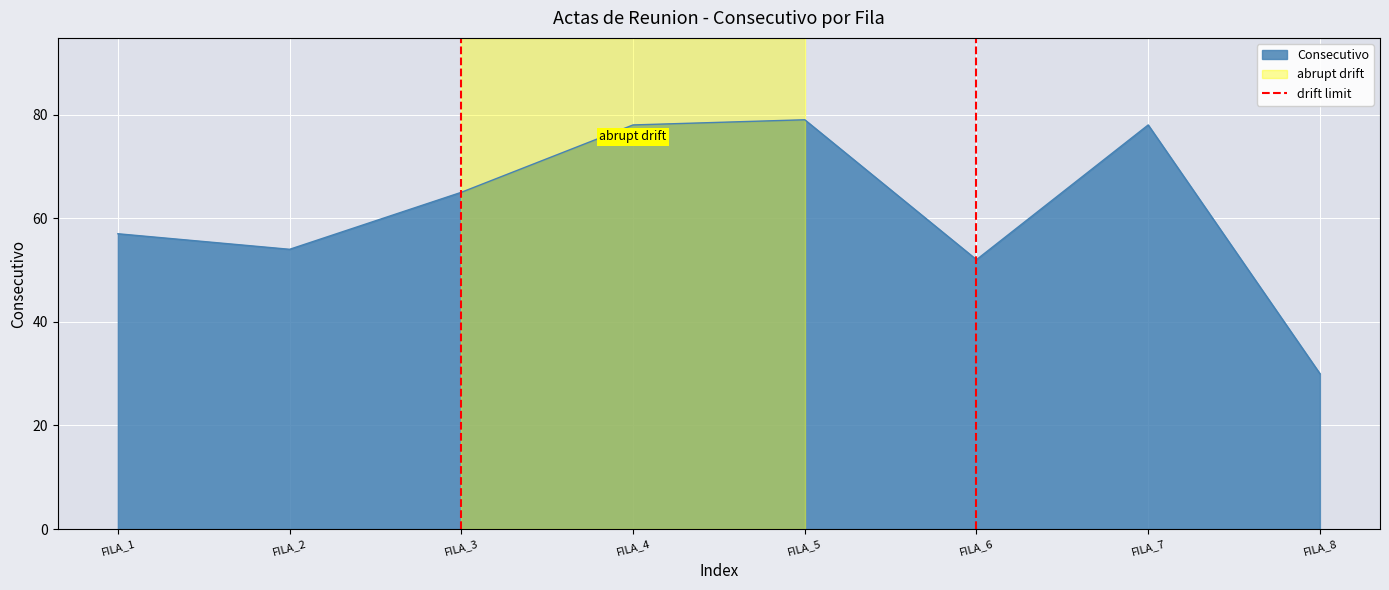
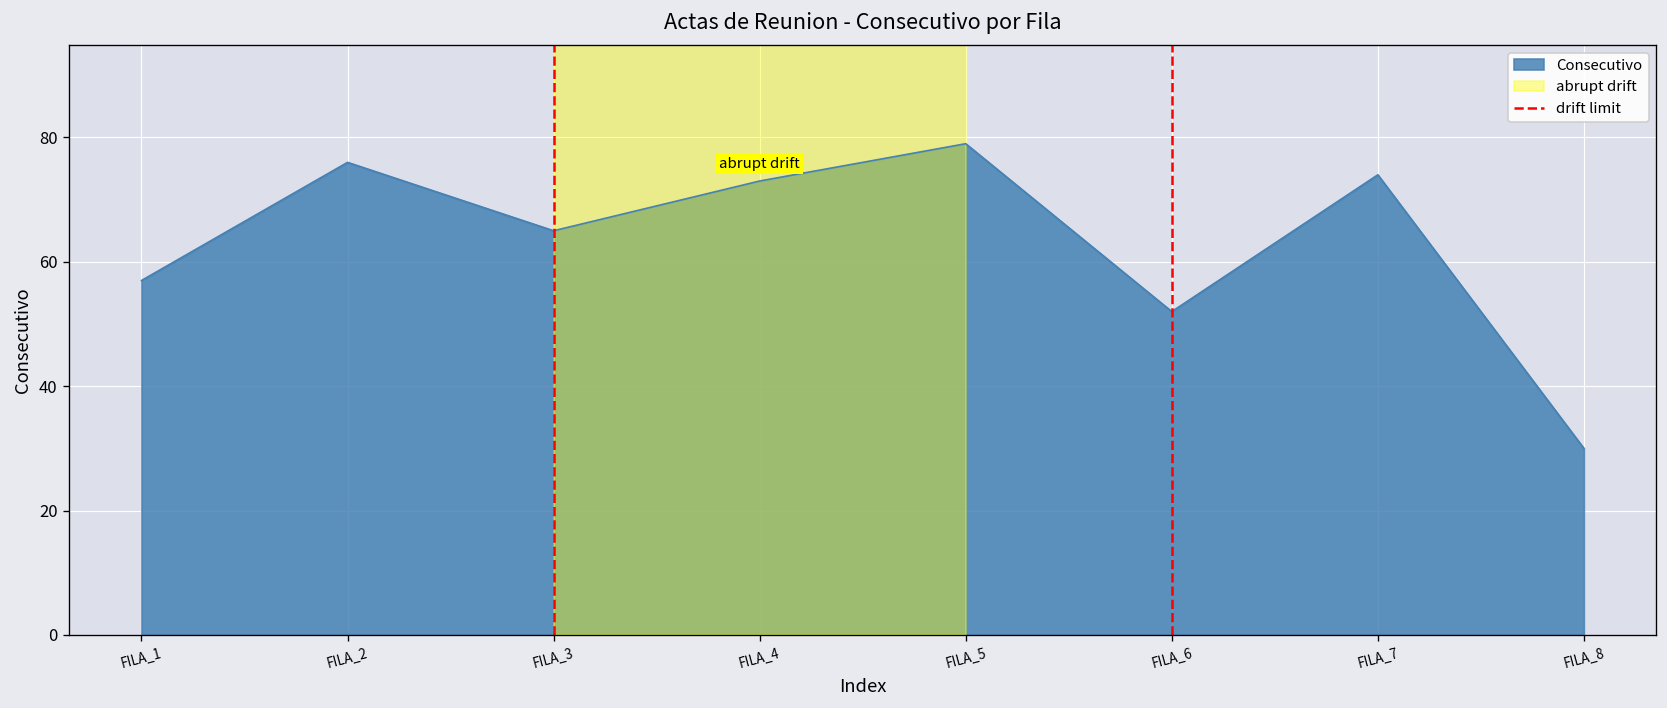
FILA_2: 54 -> 76
FILA_4: 78 -> 73
FILA_7: 78 -> 74
